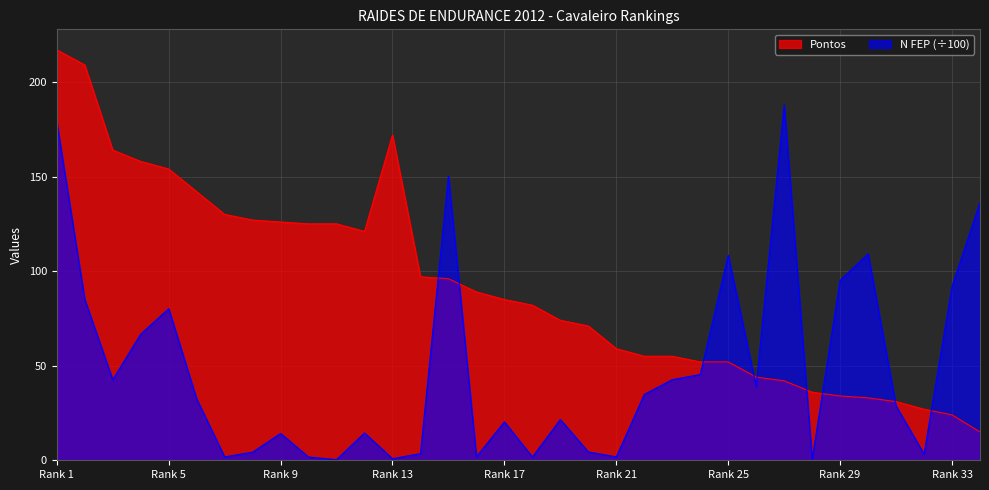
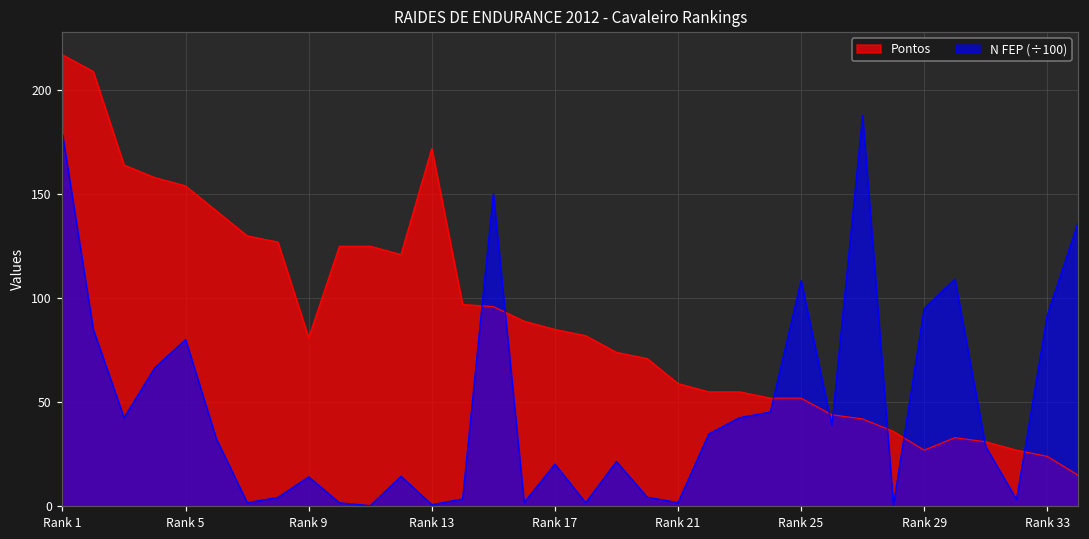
Pontos, Rank 9: 126 -> 81
Pontos, Rank 29: 34 -> 27
